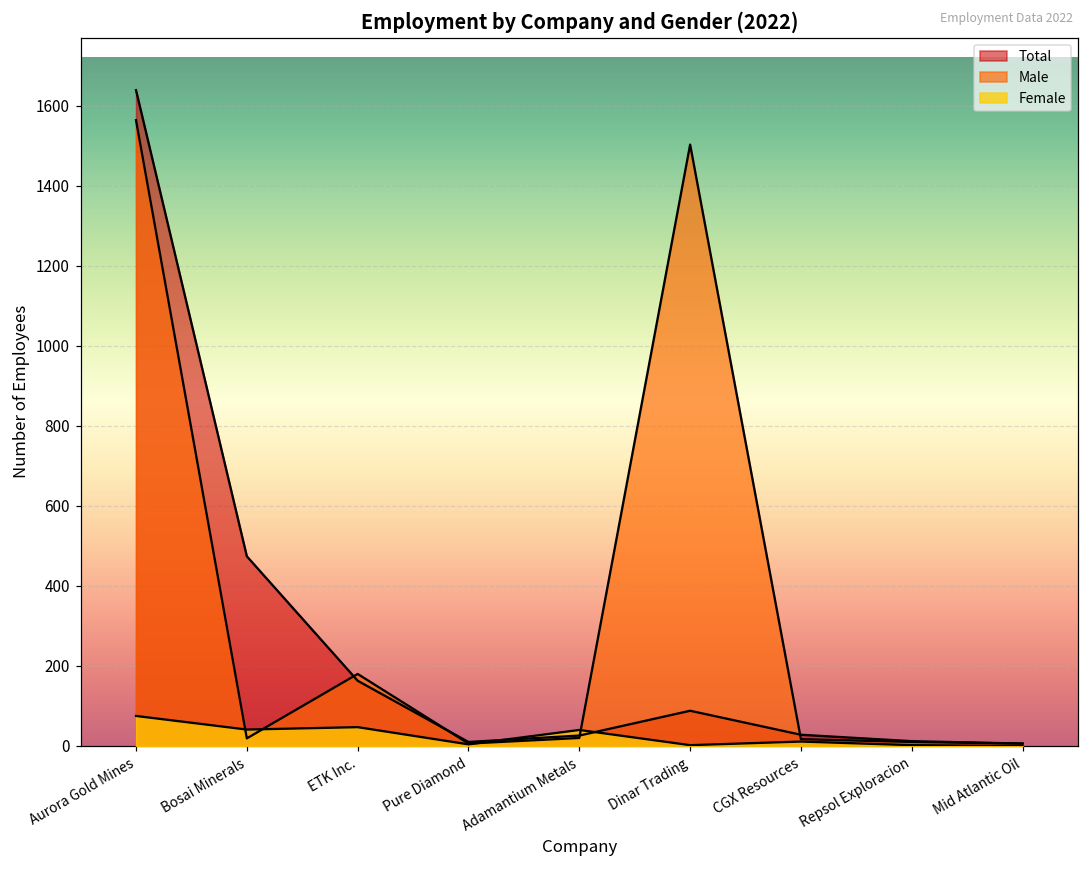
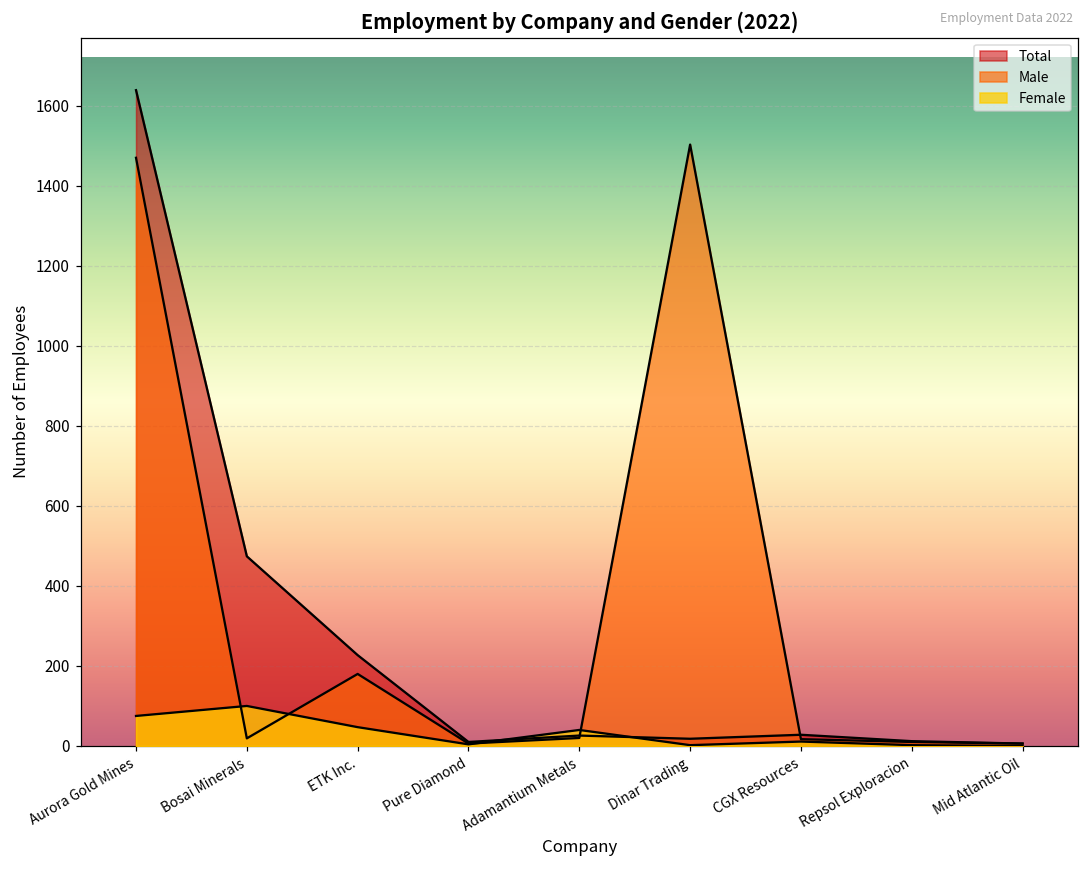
Male, Aurora Gold Mines: 1560 -> 1470
Female, Bosai Minerals: 40 -> 100
Total, ETK Inc.: 160 -> 230
Total, Dinar Trading: 90 -> 20
